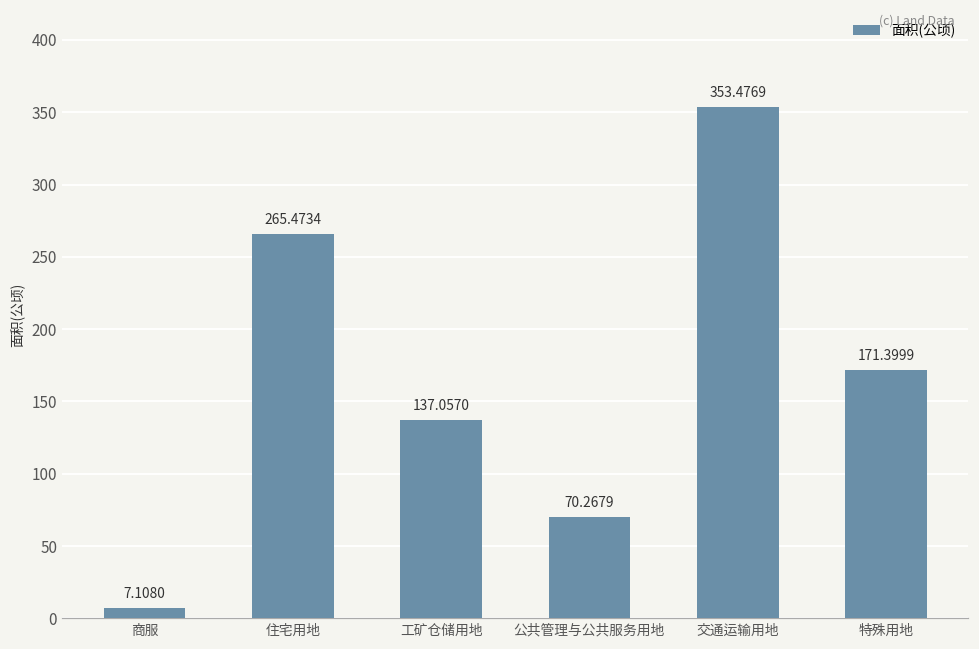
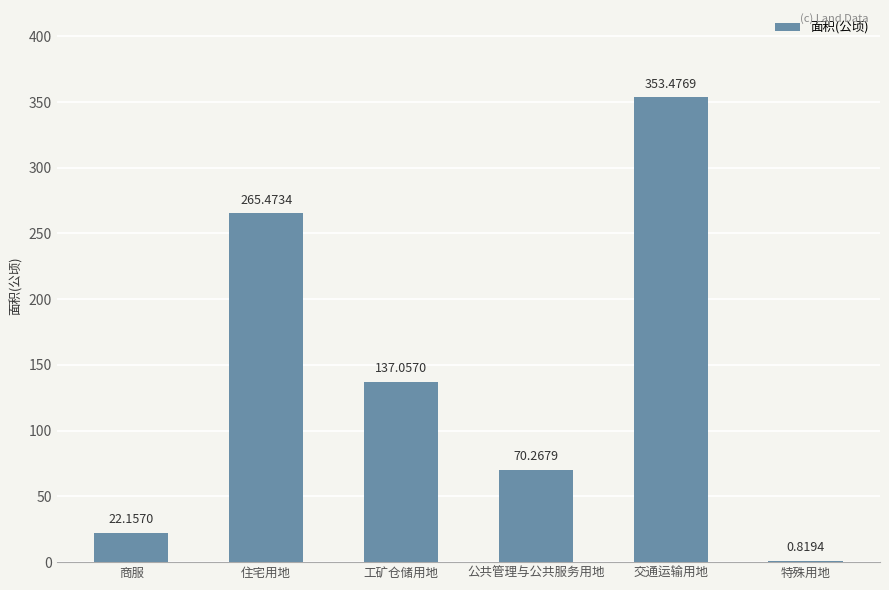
商服: 7.1080 -> 22.1570
特殊用地: 171.3999 -> 0.8194
